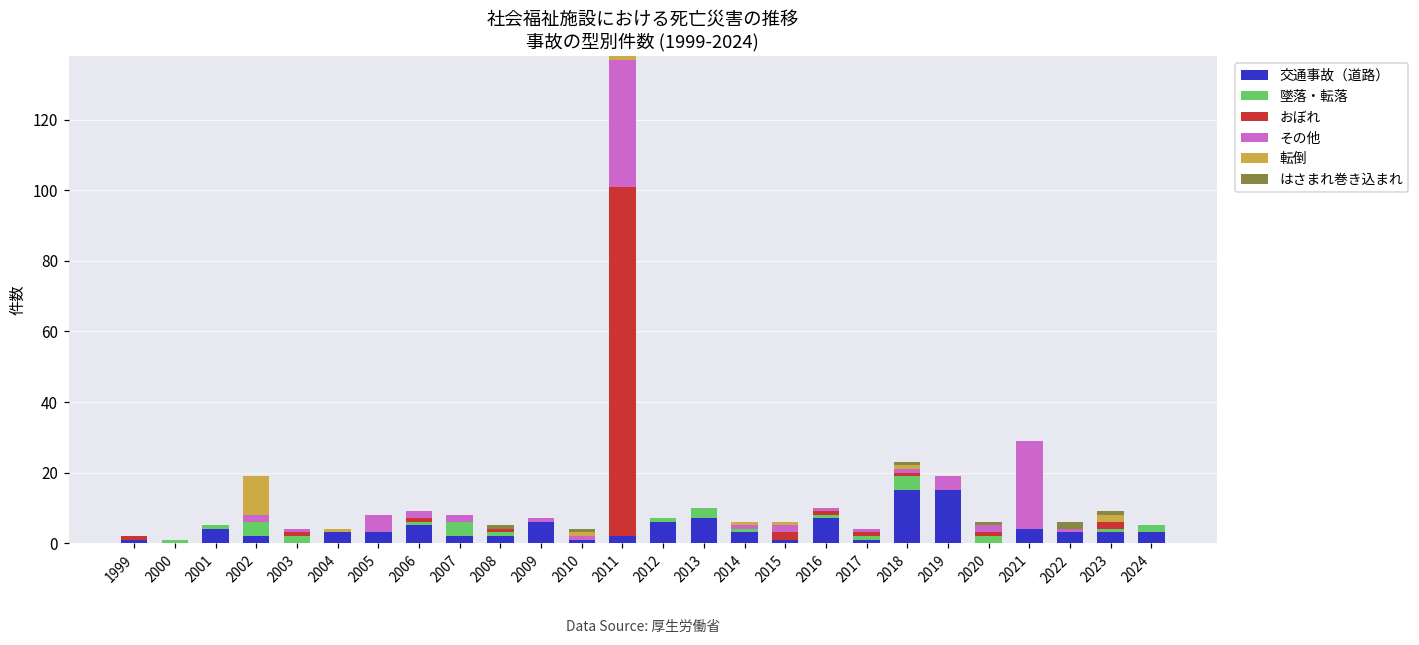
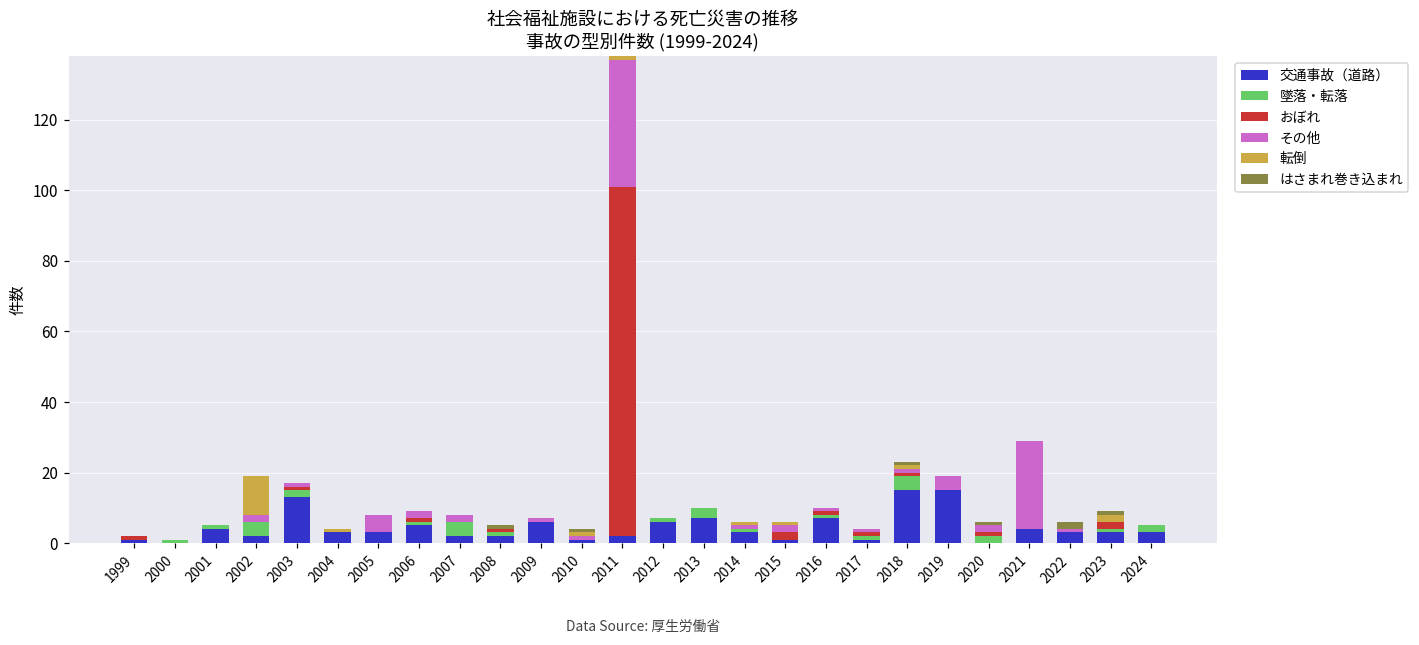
交通事故（道路）, 2003: 0 -> 13
